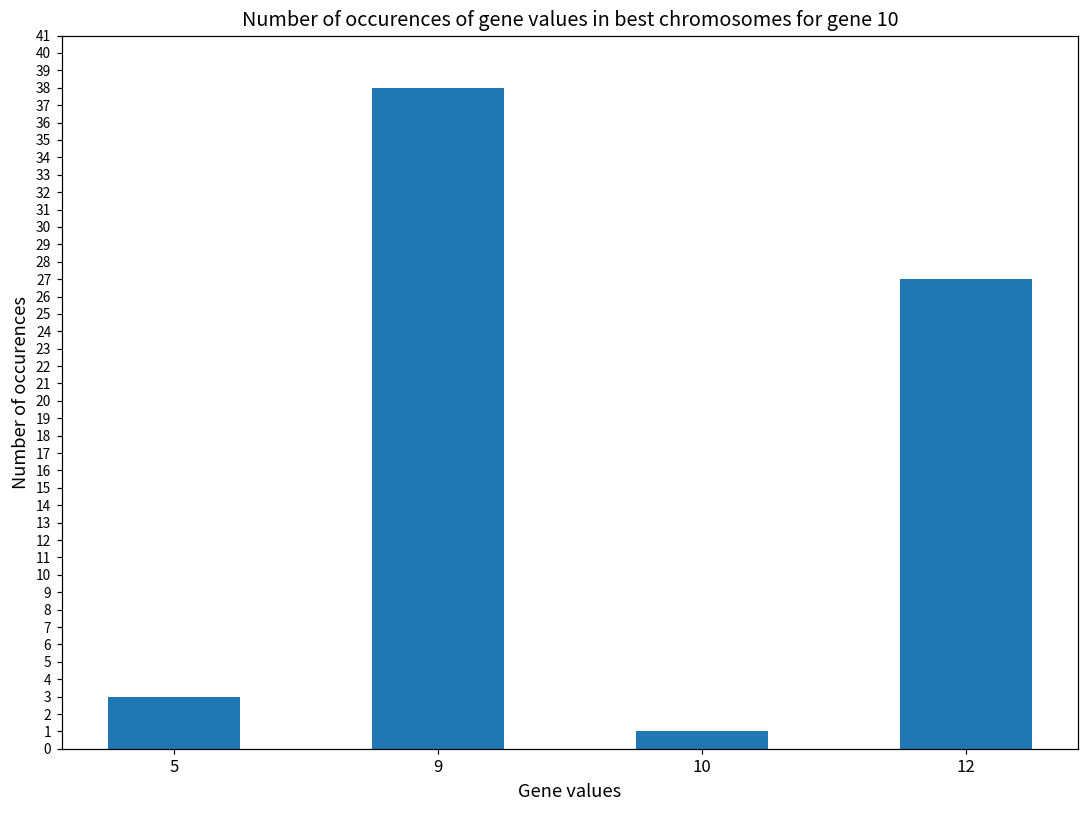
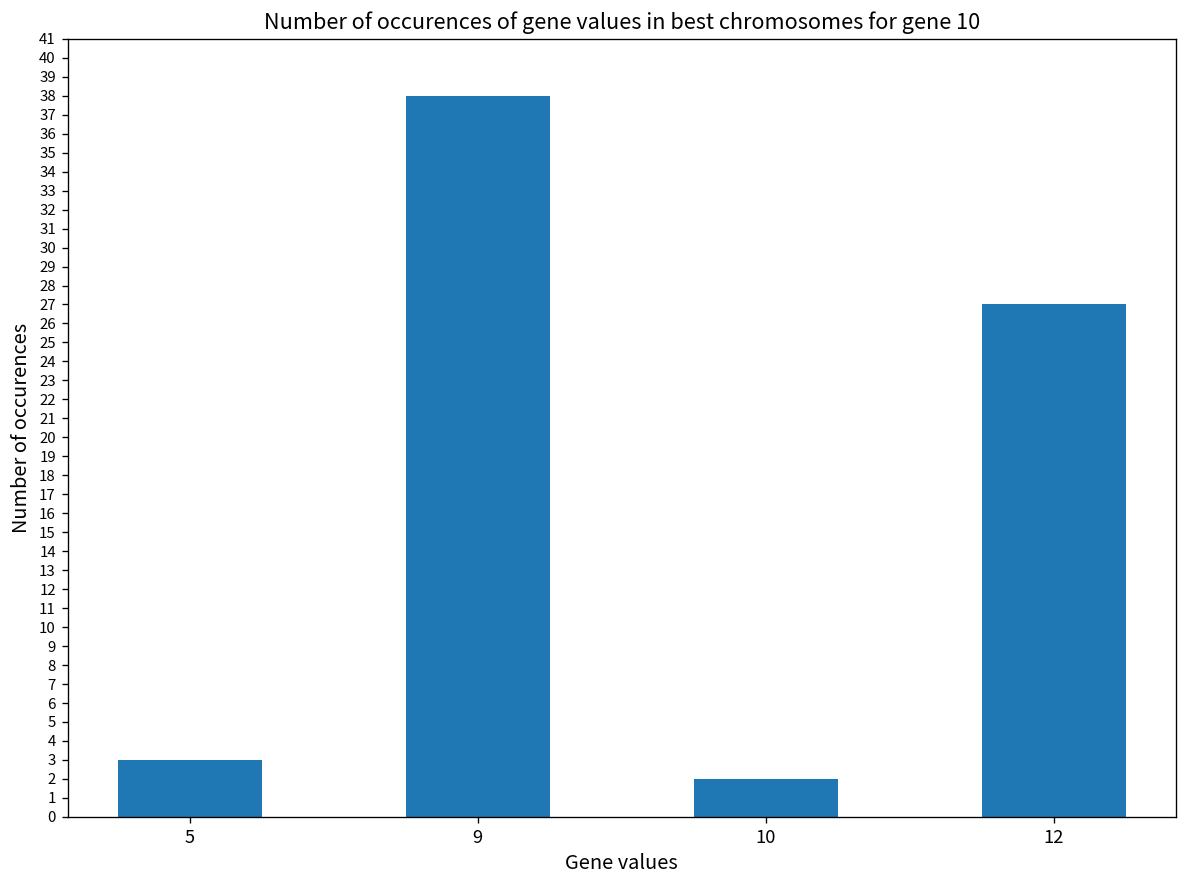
10: 1 -> 2
